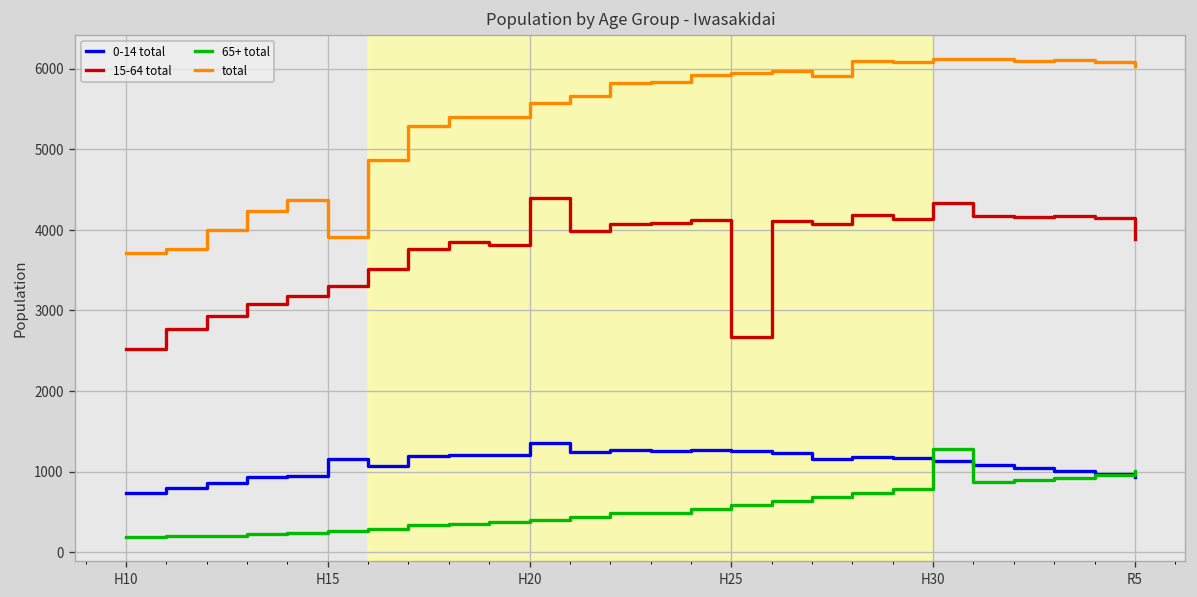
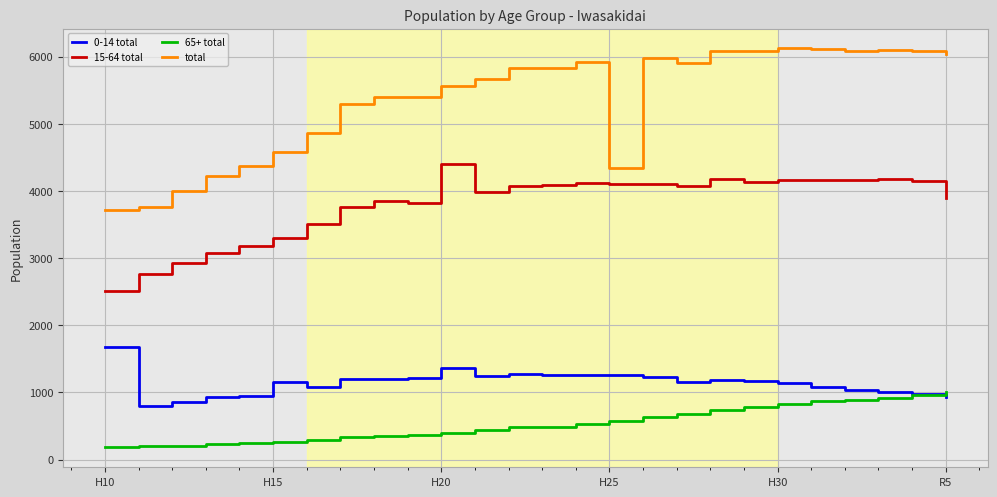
0-14 total, H10: 700 -> 1700
total, H15: 3900 -> 4600
15-64 total, H25: 2700 -> 4100
total, H25: 5900 -> 4300
15-64 total, H30: 4300 -> 4200
65+ total, H30: 1300 -> 800
